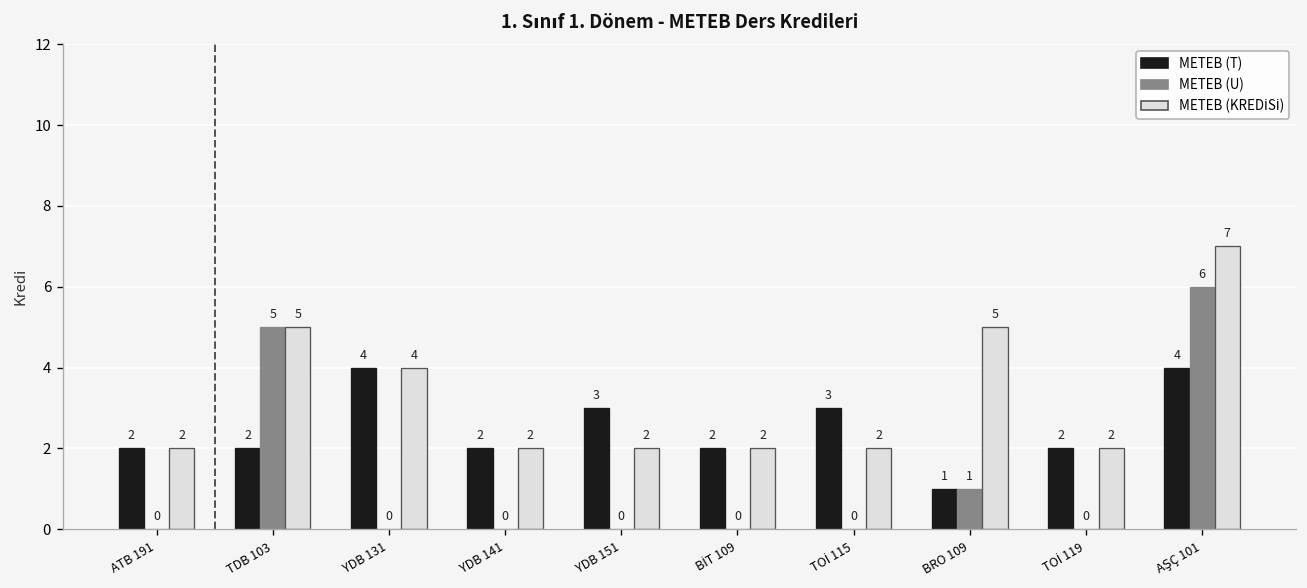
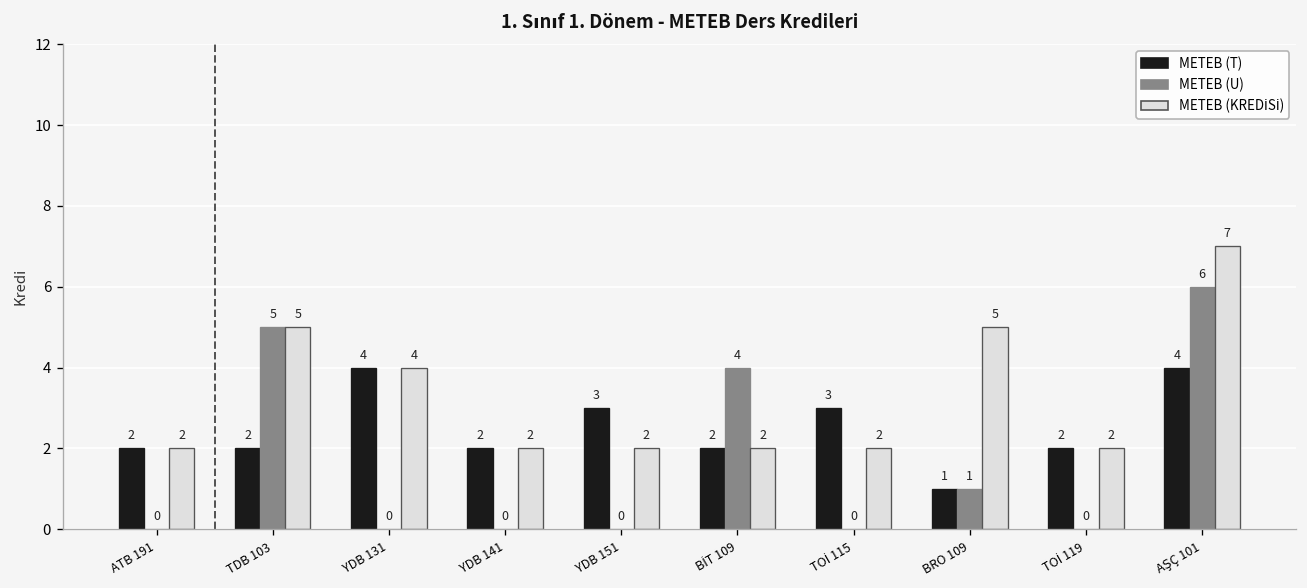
METEB (U), BİT 109: 0 -> 4
